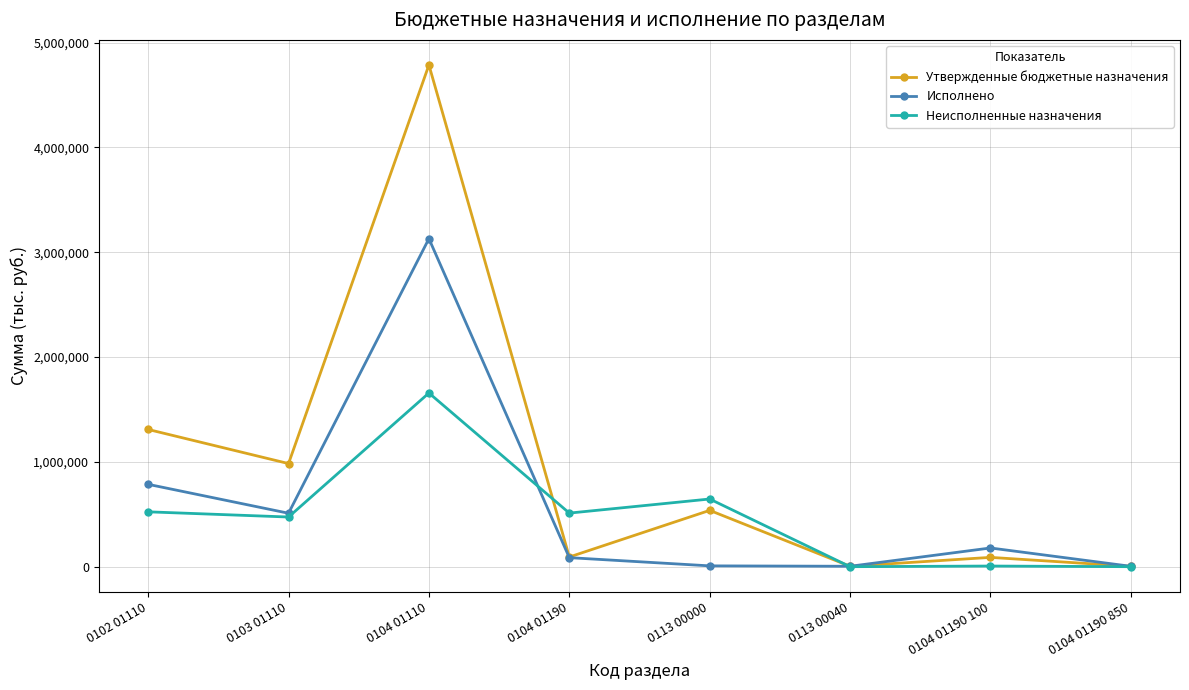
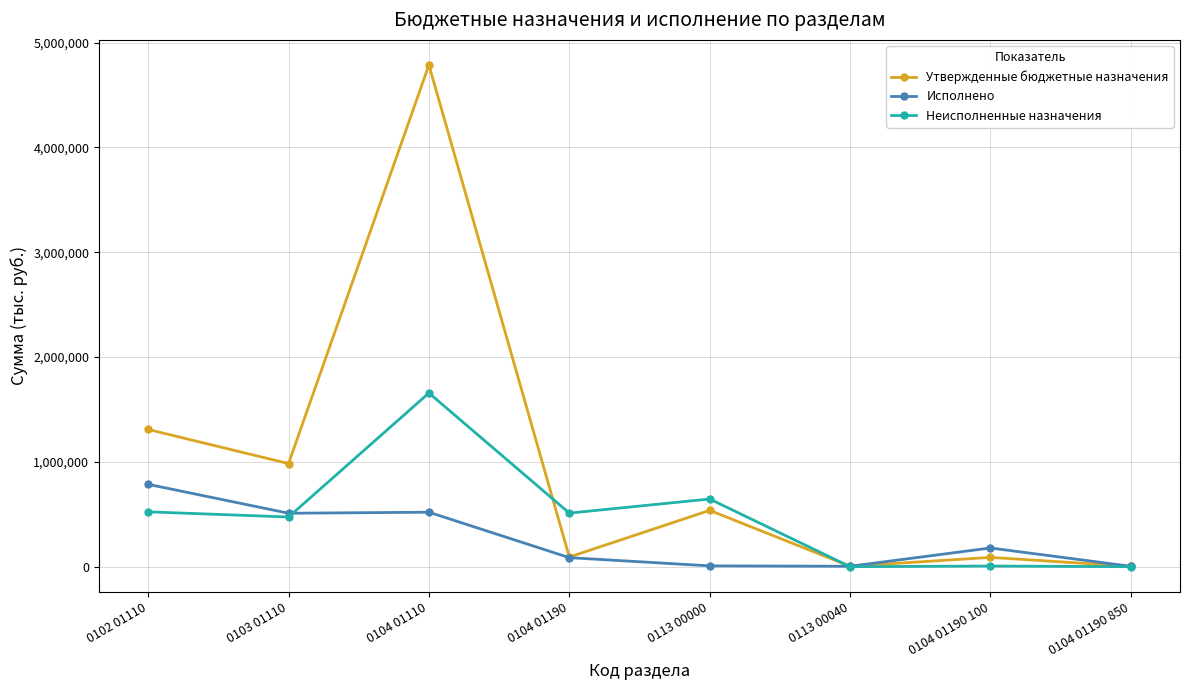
Исполнено, 0104 01110: 3,130,000 -> 520,000
